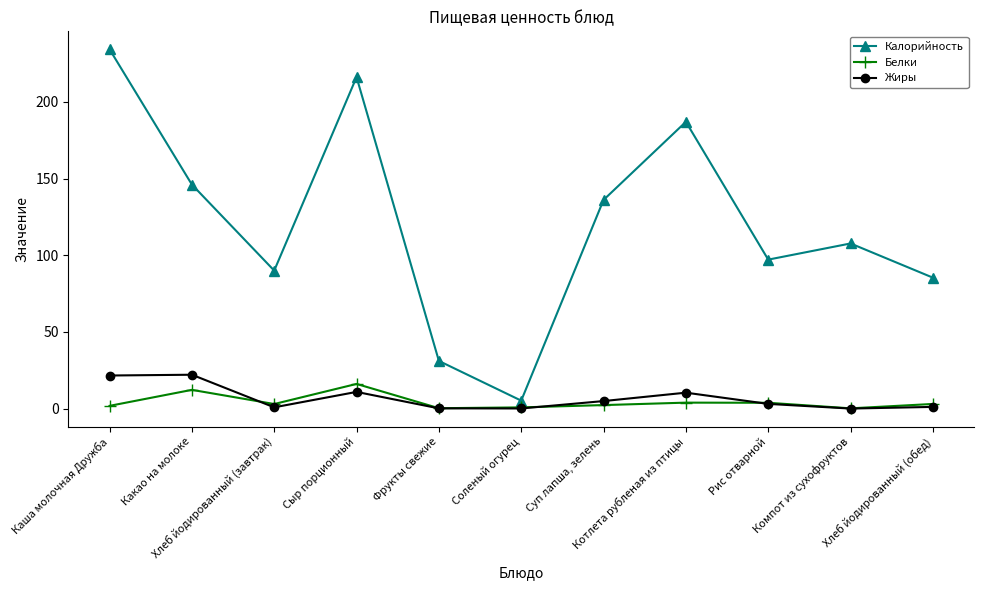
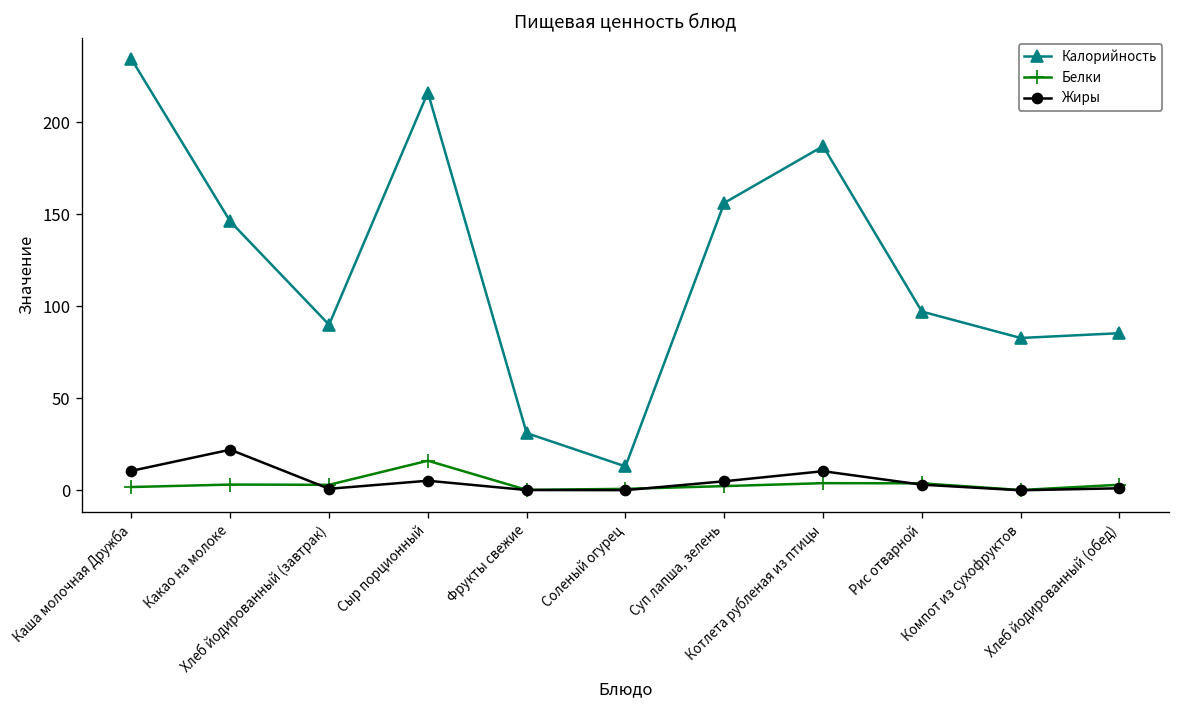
Жиры, Каша молочная Дружба: 22 -> 11
Белки, Какао на молоке: 12 -> 3
Жиры, Сыр порционный: 11 -> 5
Калорийность, Соленый огурец: 5 -> 13
Калорийность, Суп лапша, зелень: 136 -> 156
Калорийность, Компот из сухофруктов: 108 -> 83
